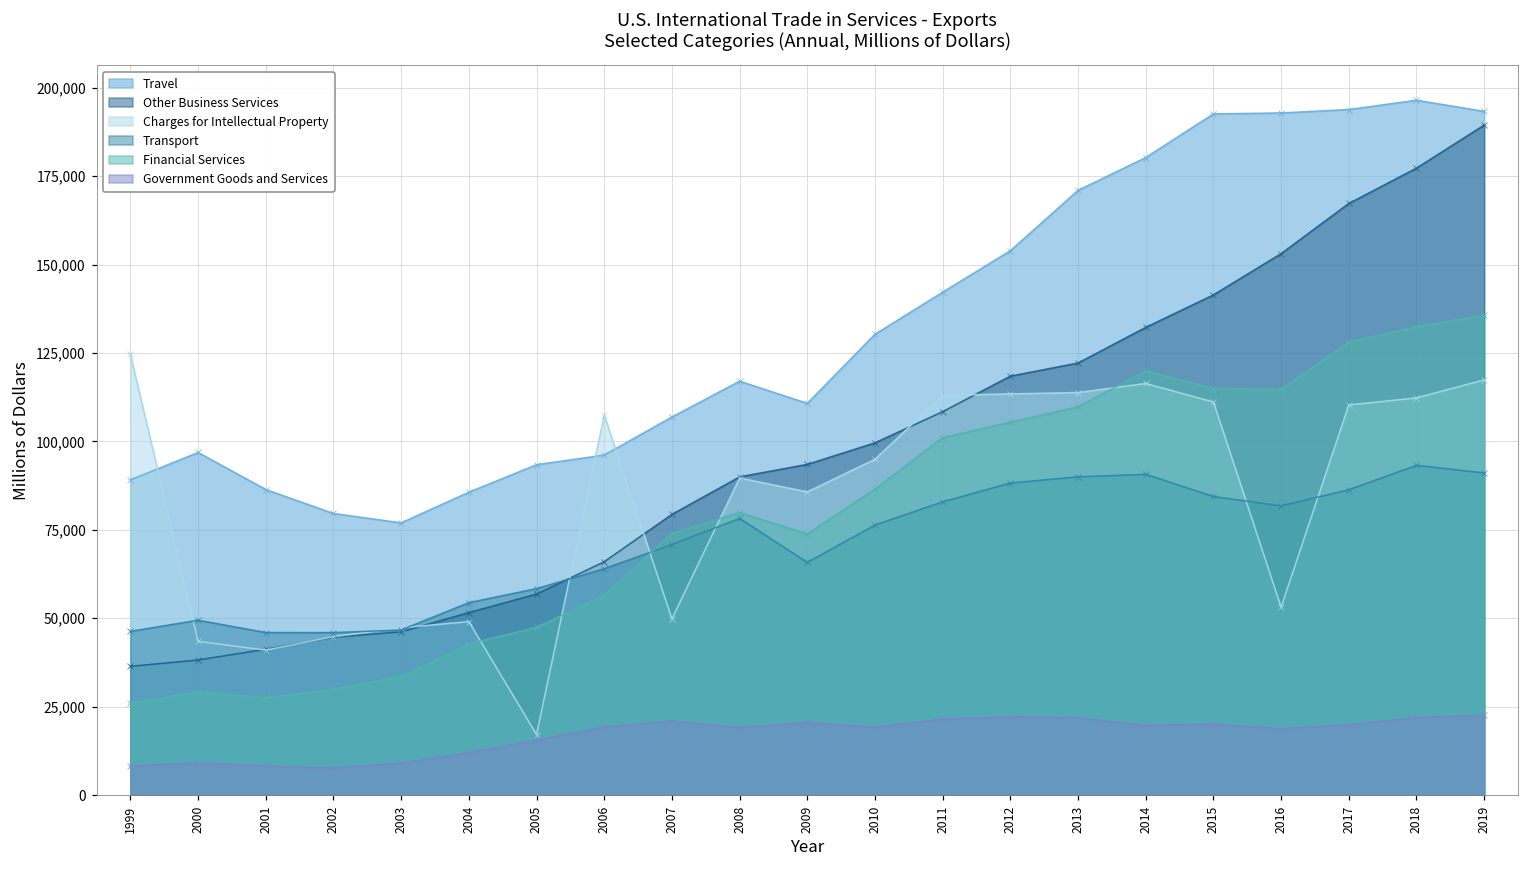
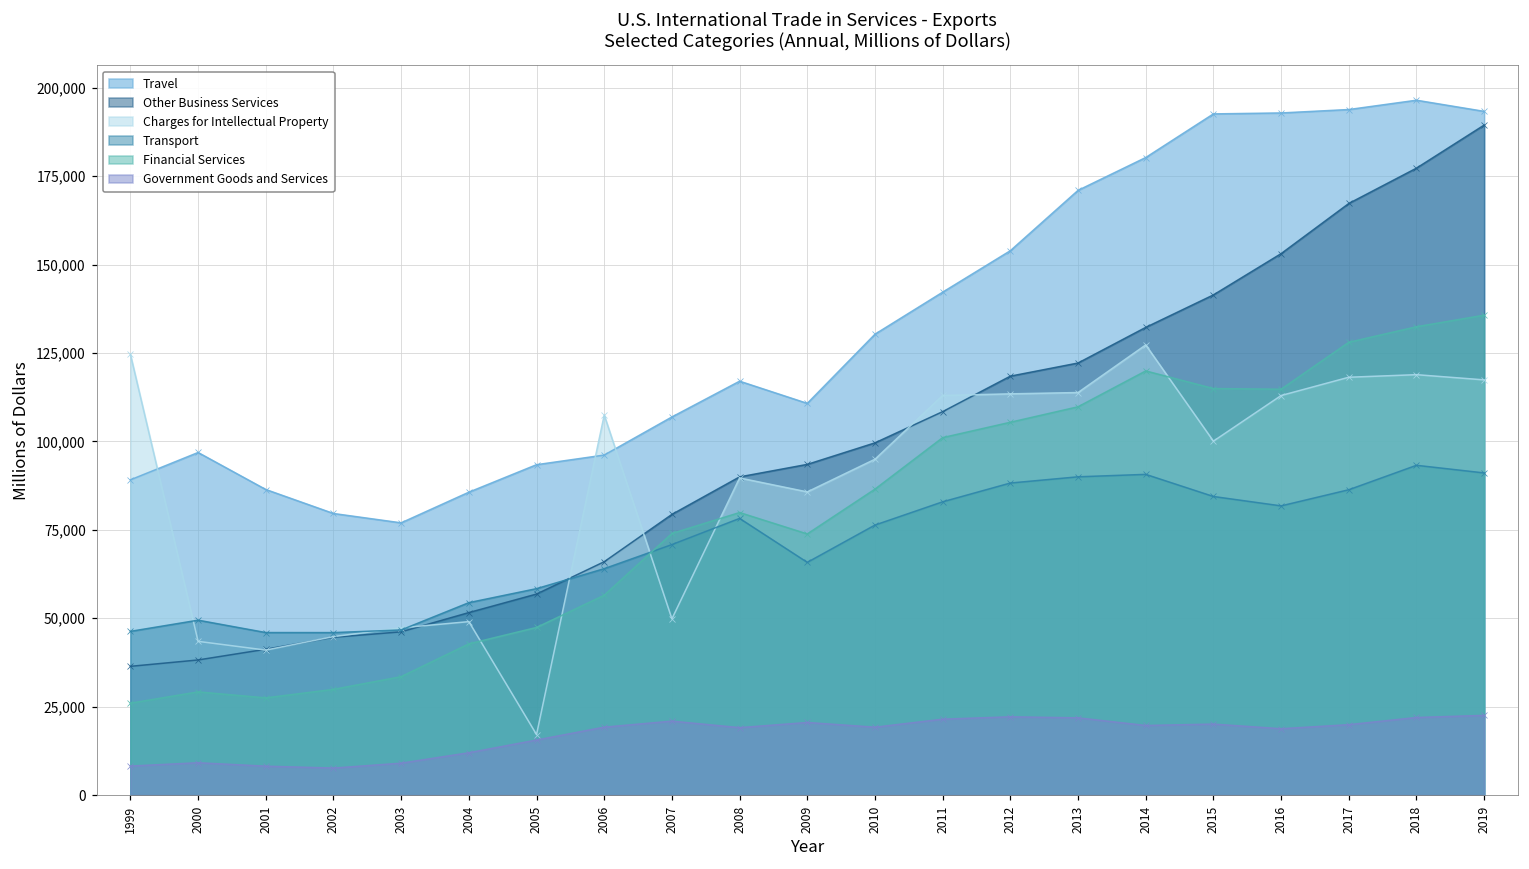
Charges for Intellectual Property, 2014: 116,000 -> 127,000
Charges for Intellectual Property, 2015: 111,000 -> 100,000
Charges for Intellectual Property, 2016: 53,000 -> 113,000
Charges for Intellectual Property, 2017: 110,000 -> 118,000
Charges for Intellectual Property, 2018: 112,000 -> 119,000
